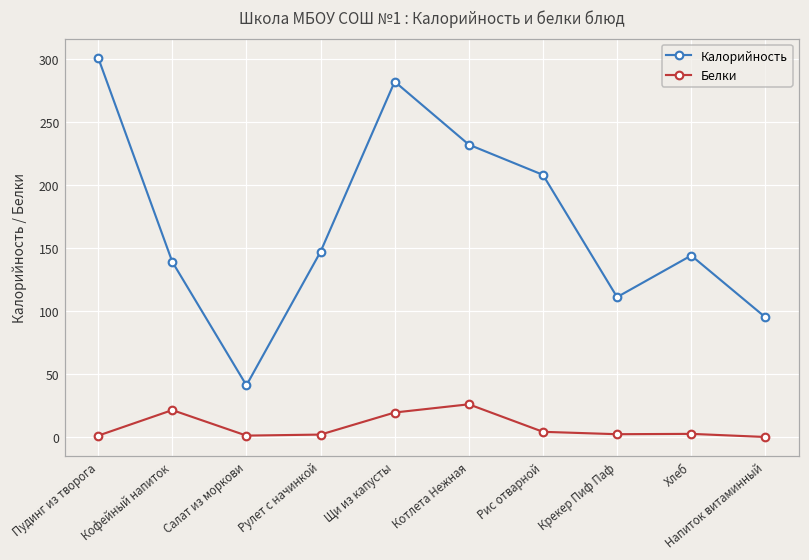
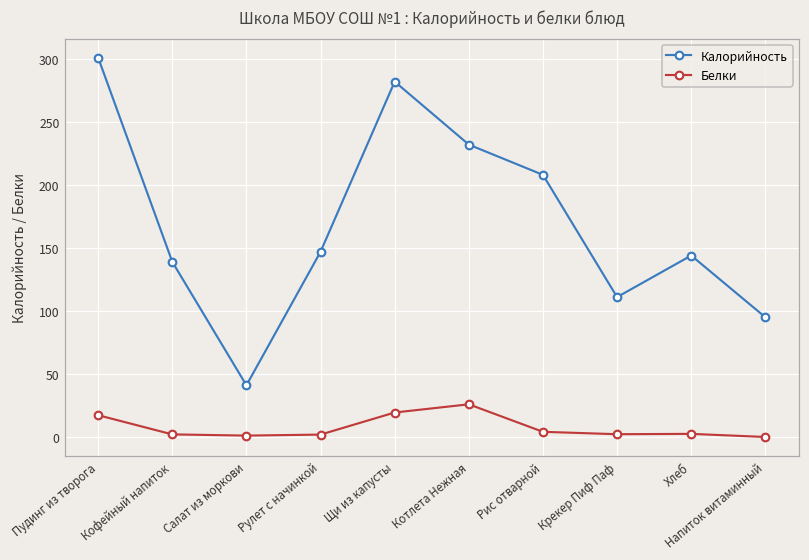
Белки, Пудинг из творога: 1 -> 17
Белки, Кофейный напиток: 21 -> 2
